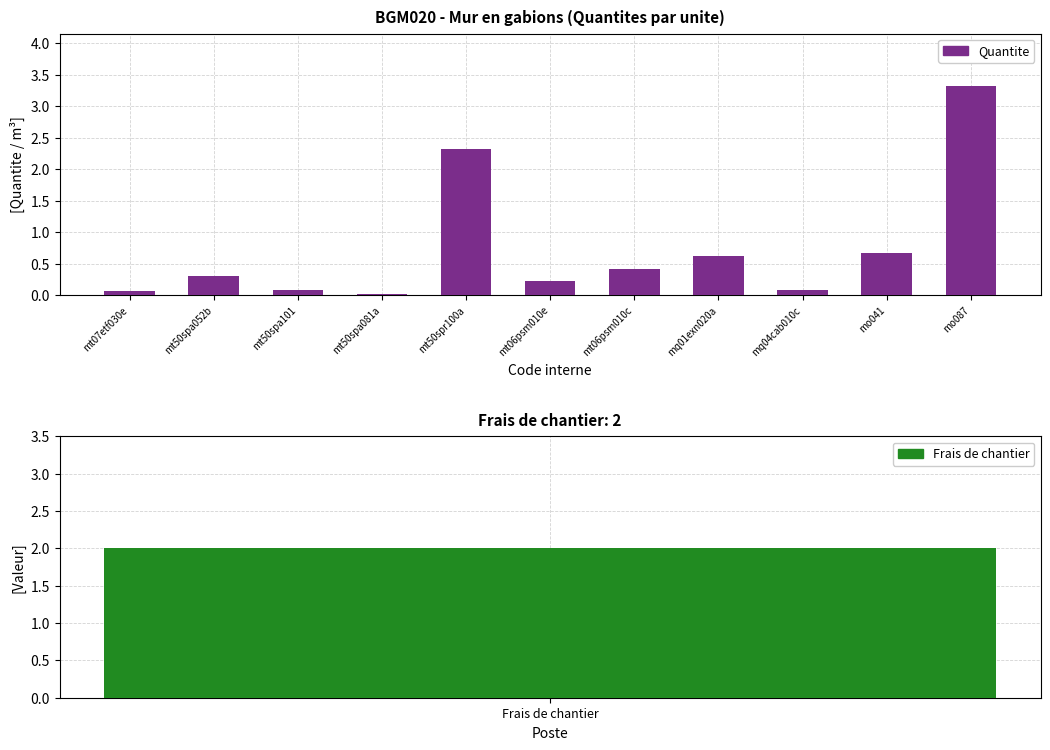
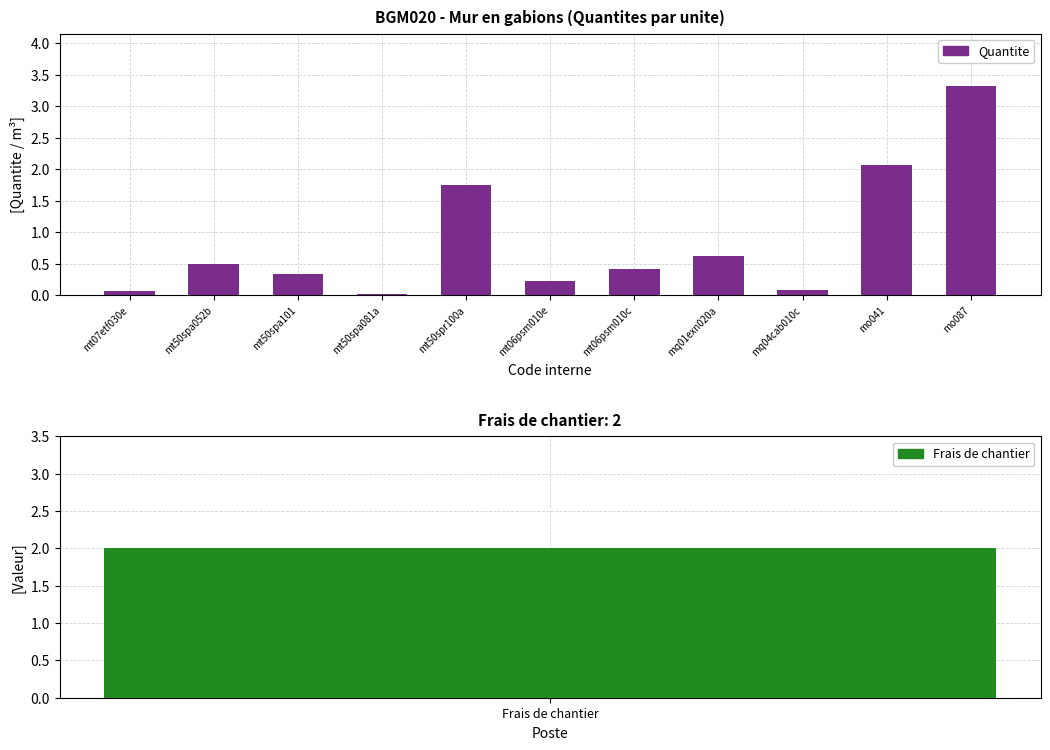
BGM020 - Mur en gabions (Quantites par unite), mt50spa052b: 0.3 -> 0.5
BGM020 - Mur en gabions (Quantites par unite), mt50spa101: 0.1 -> 0.3
BGM020 - Mur en gabions (Quantites par unite), mt50spr100a: 2.3 -> 1.8
BGM020 - Mur en gabions (Quantites par unite), mo041: 0.7 -> 2.1
